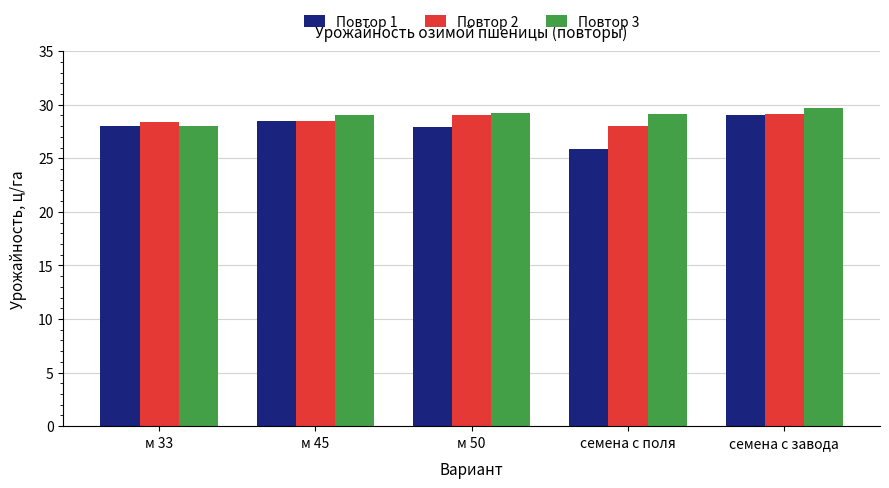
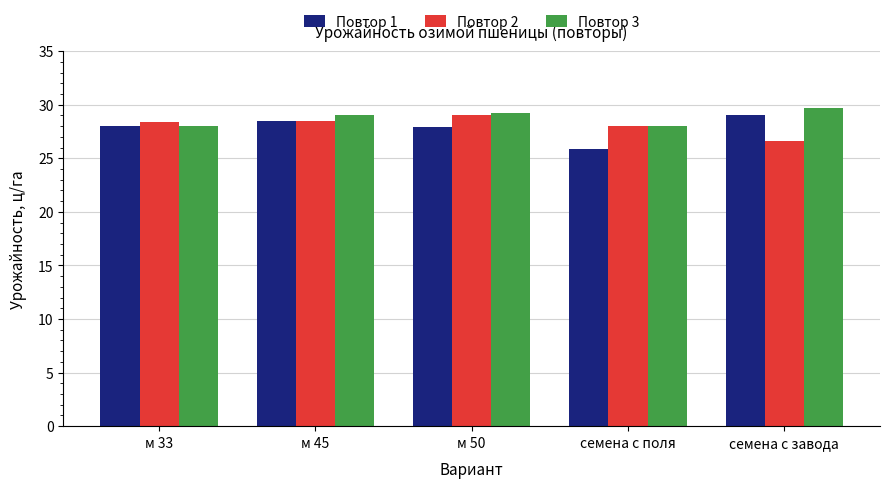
Повтор 3, семена с поля: 29.1 -> 28.0
Повтор 2, семена с завода: 29.1 -> 26.6
